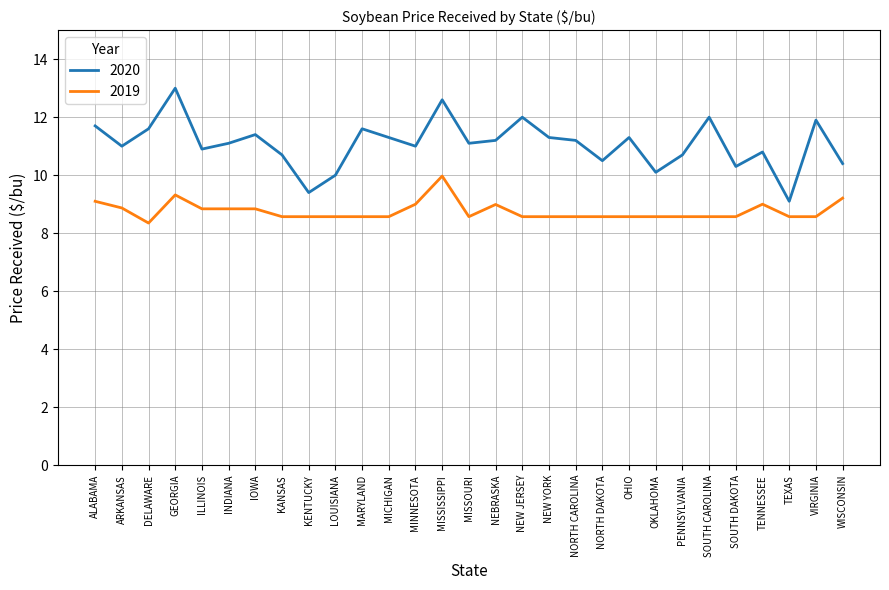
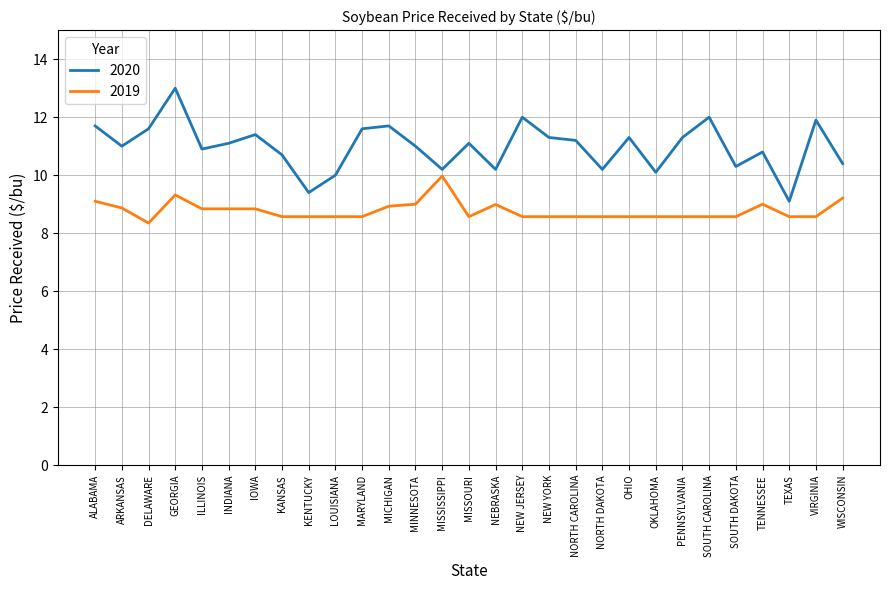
2020, MICHIGAN: 11.3 -> 11.7
2019, MICHIGAN: 8.6 -> 8.9
2020, MISSISSIPPI: 12.6 -> 10.2
2020, NEBRASKA: 11.2 -> 10.2
2020, NORTH DAKOTA: 10.5 -> 10.2
2020, PENNSYLVANIA: 10.7 -> 11.3
